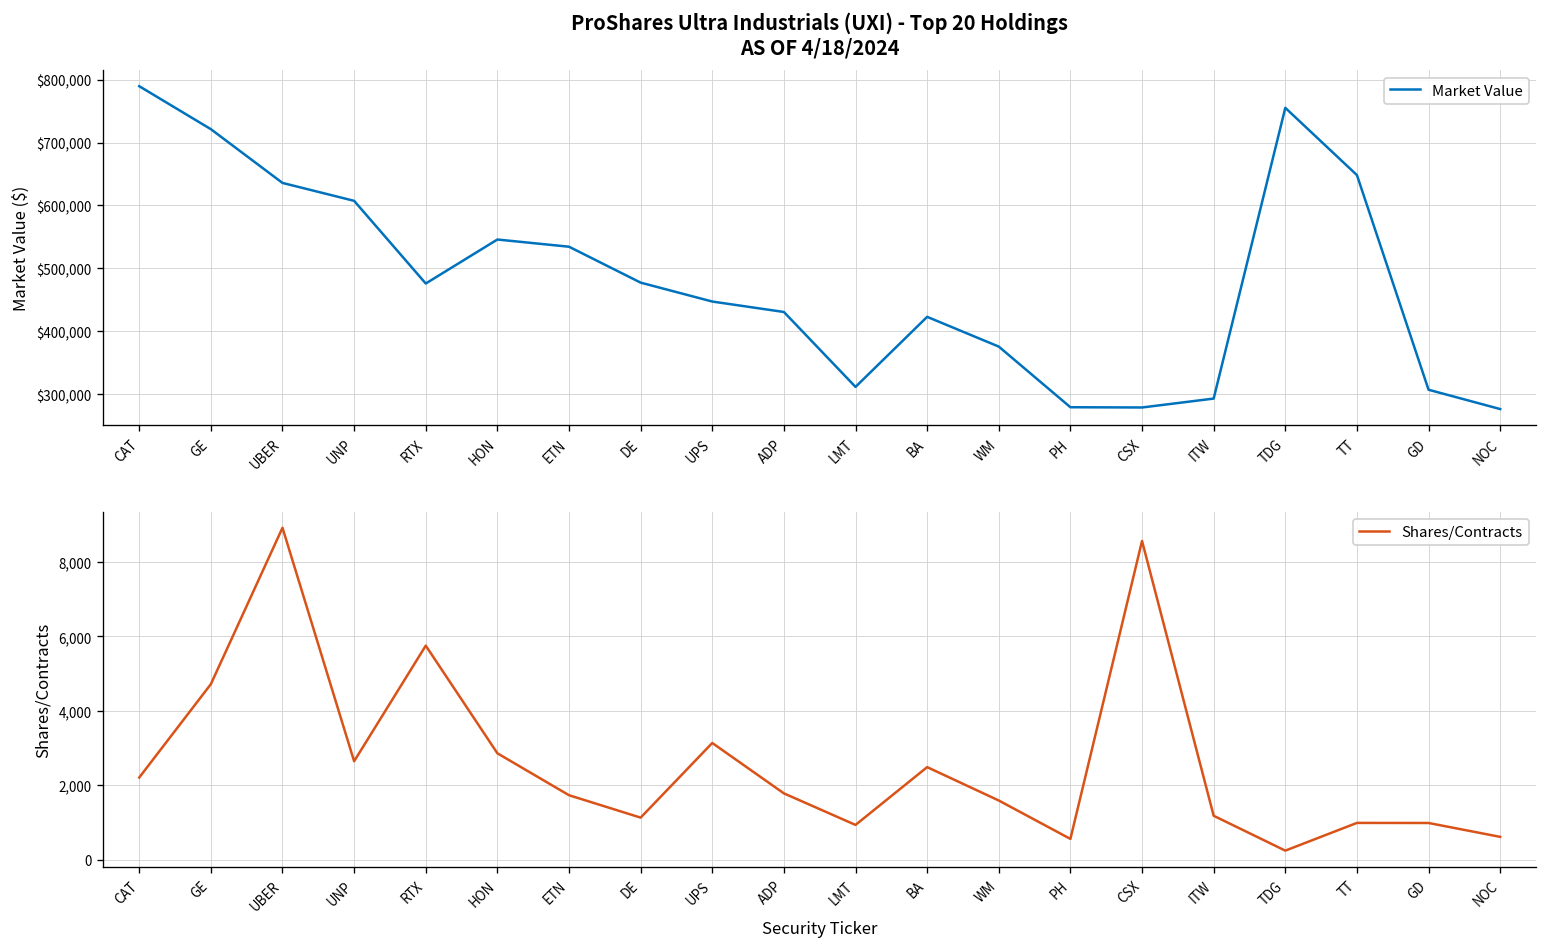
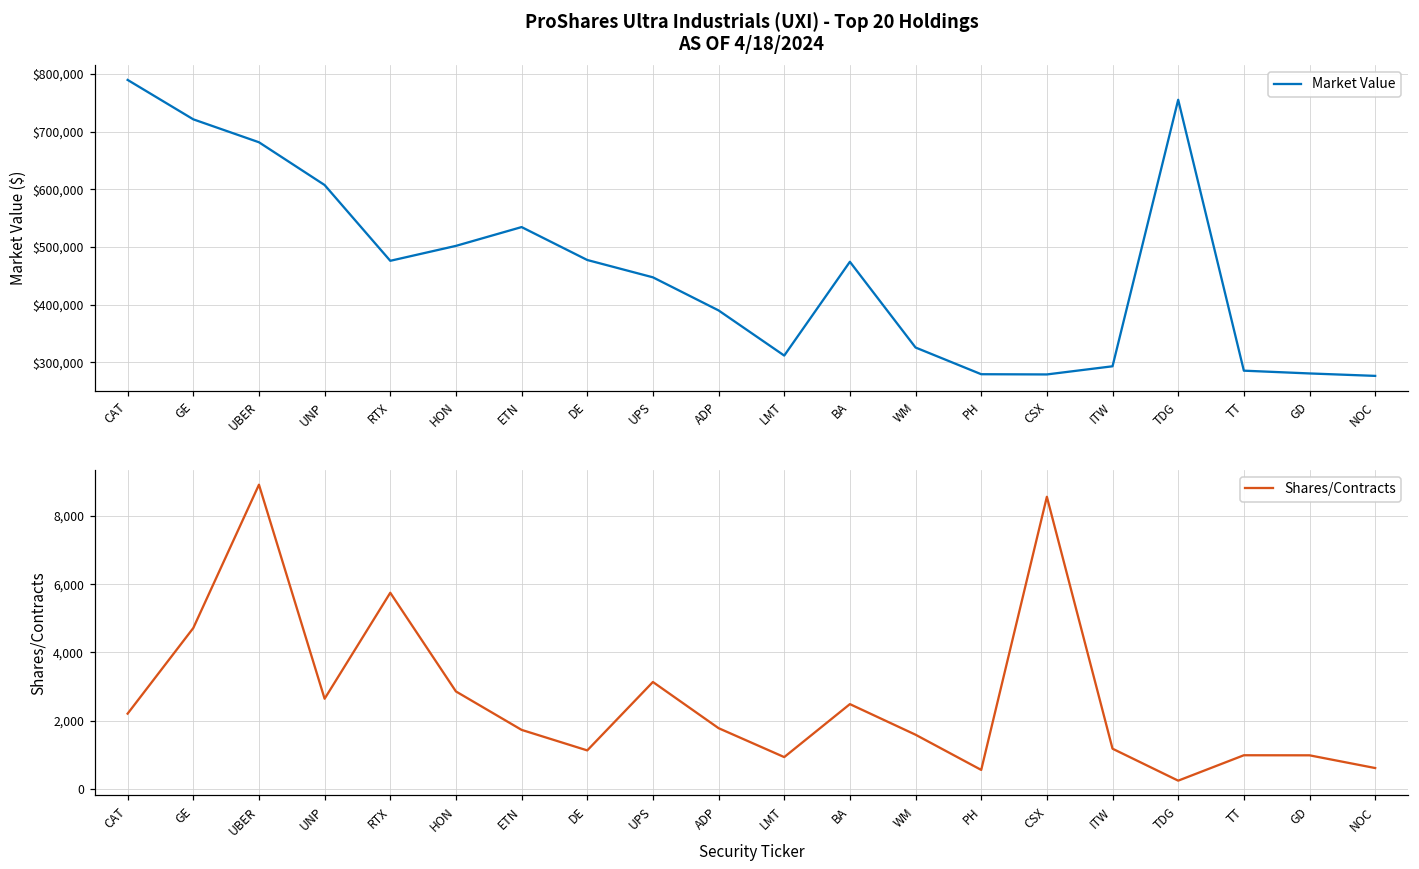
ProShares Ultra Industrials (UXI) - Top 20 Holdings AS OF 4/18/2024, UBER: $640,000 -> $680,000
ProShares Ultra Industrials (UXI) - Top 20 Holdings AS OF 4/18/2024, HON: $550,000 -> $500,000
ProShares Ultra Industrials (UXI) - Top 20 Holdings AS OF 4/18/2024, ADP: $430,000 -> $390,000
ProShares Ultra Industrials (UXI) - Top 20 Holdings AS OF 4/18/2024, BA: $420,000 -> $470,000
ProShares Ultra Industrials (UXI) - Top 20 Holdings AS OF 4/18/2024, WM: $380,000 -> $330,000
ProShares Ultra Industrials (UXI) - Top 20 Holdings AS OF 4/18/2024, TT: $650,000 -> $290,000
ProShares Ultra Industrials (UXI) - Top 20 Holdings AS OF 4/18/2024, GD: $310,000 -> $280,000
